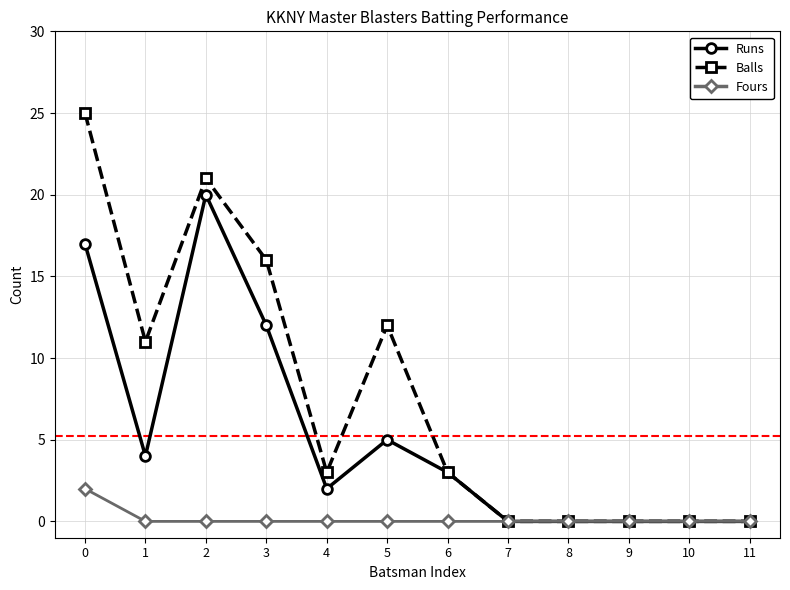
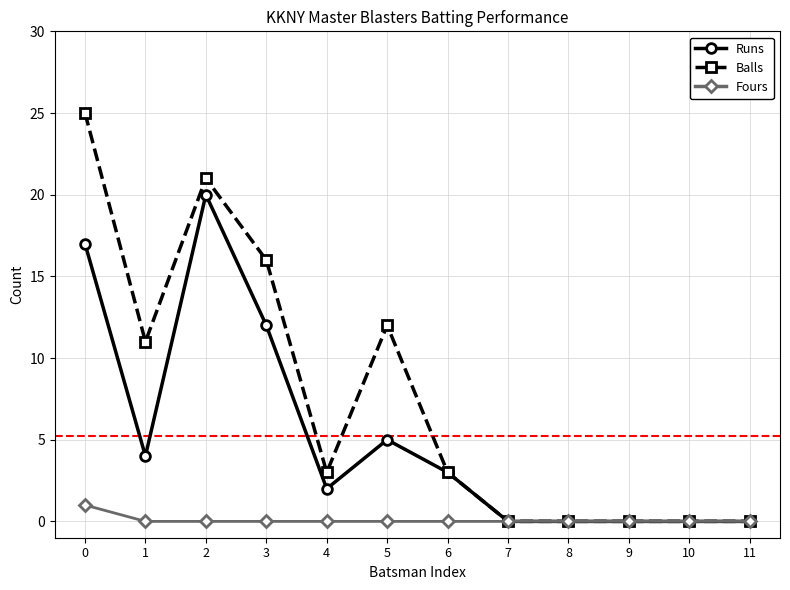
Fours, 0: 2 -> 1
